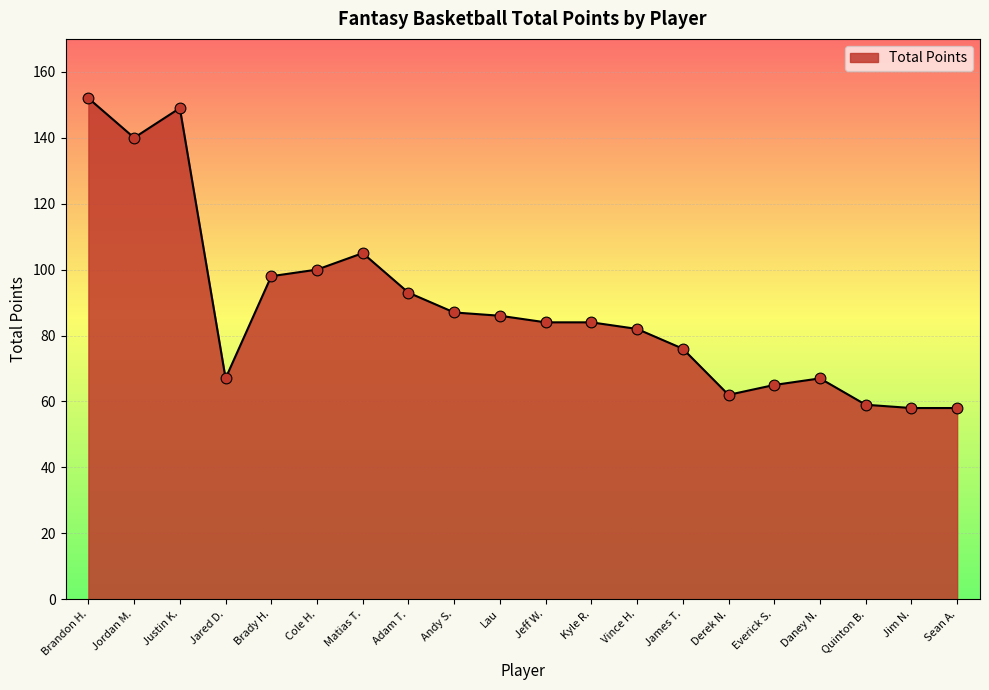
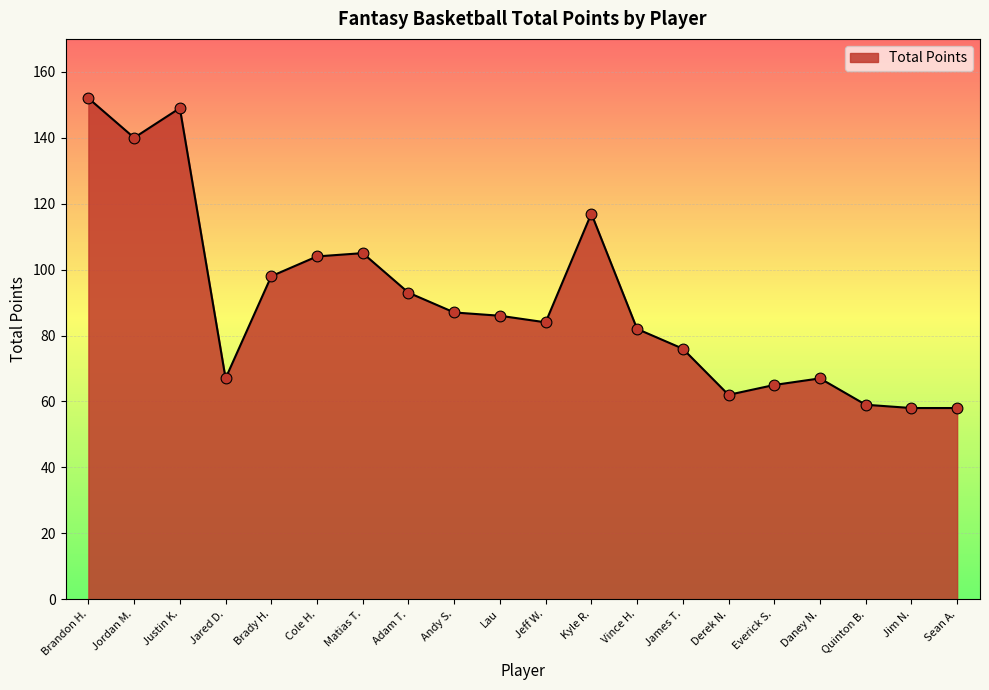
Cole H.: 100 -> 104
Kyle R.: 84 -> 117
